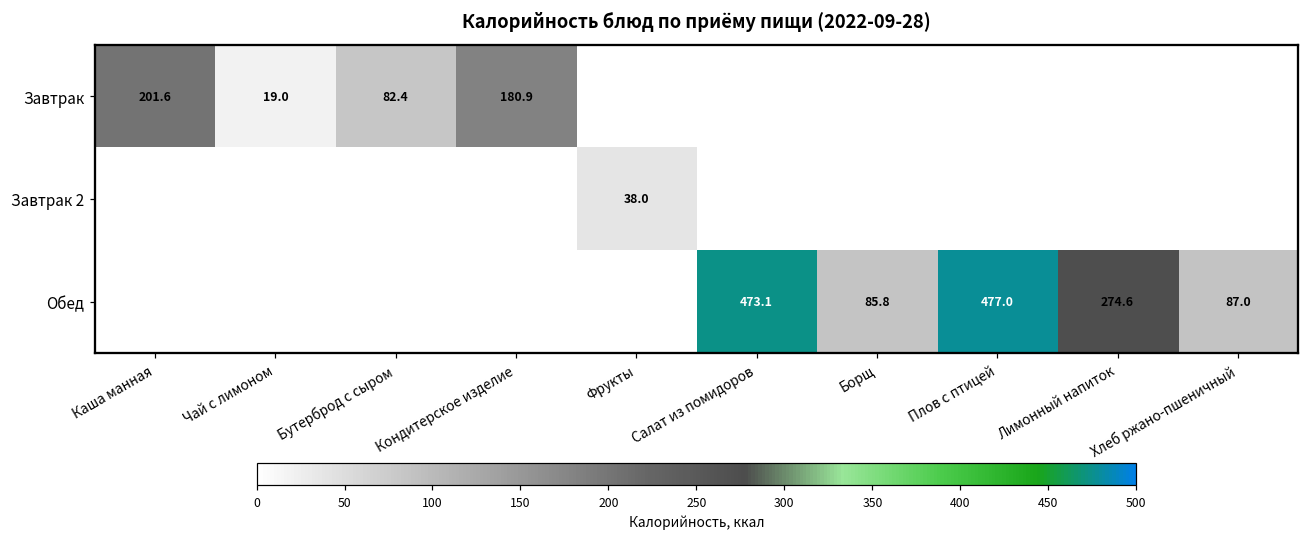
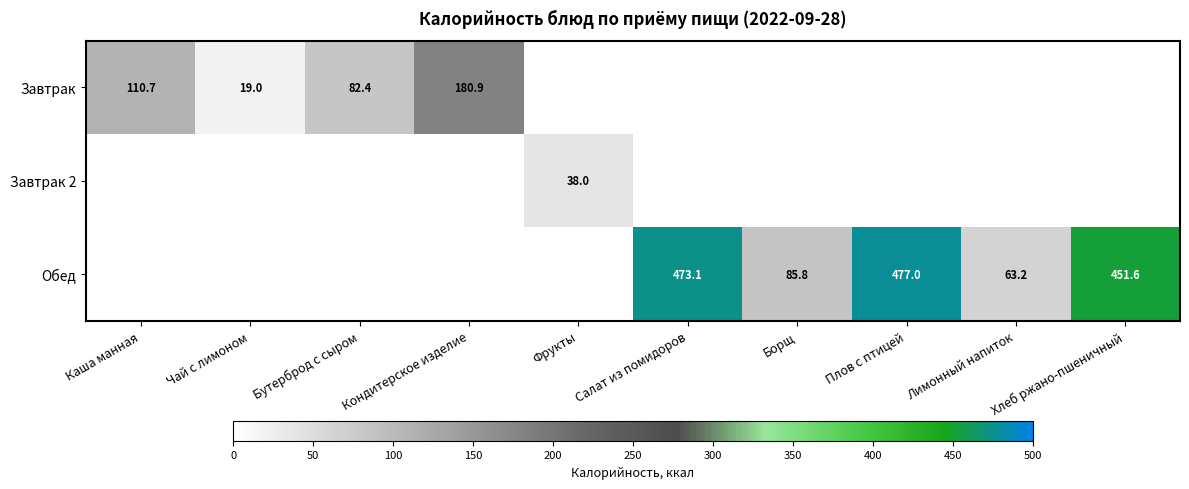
Завтрак, Каша манная: 201.6 -> 110.7
Обед, Лимонный напиток: 274.6 -> 63.2
Обед, Хлеб ржано-пшеничный: 87.0 -> 451.6
